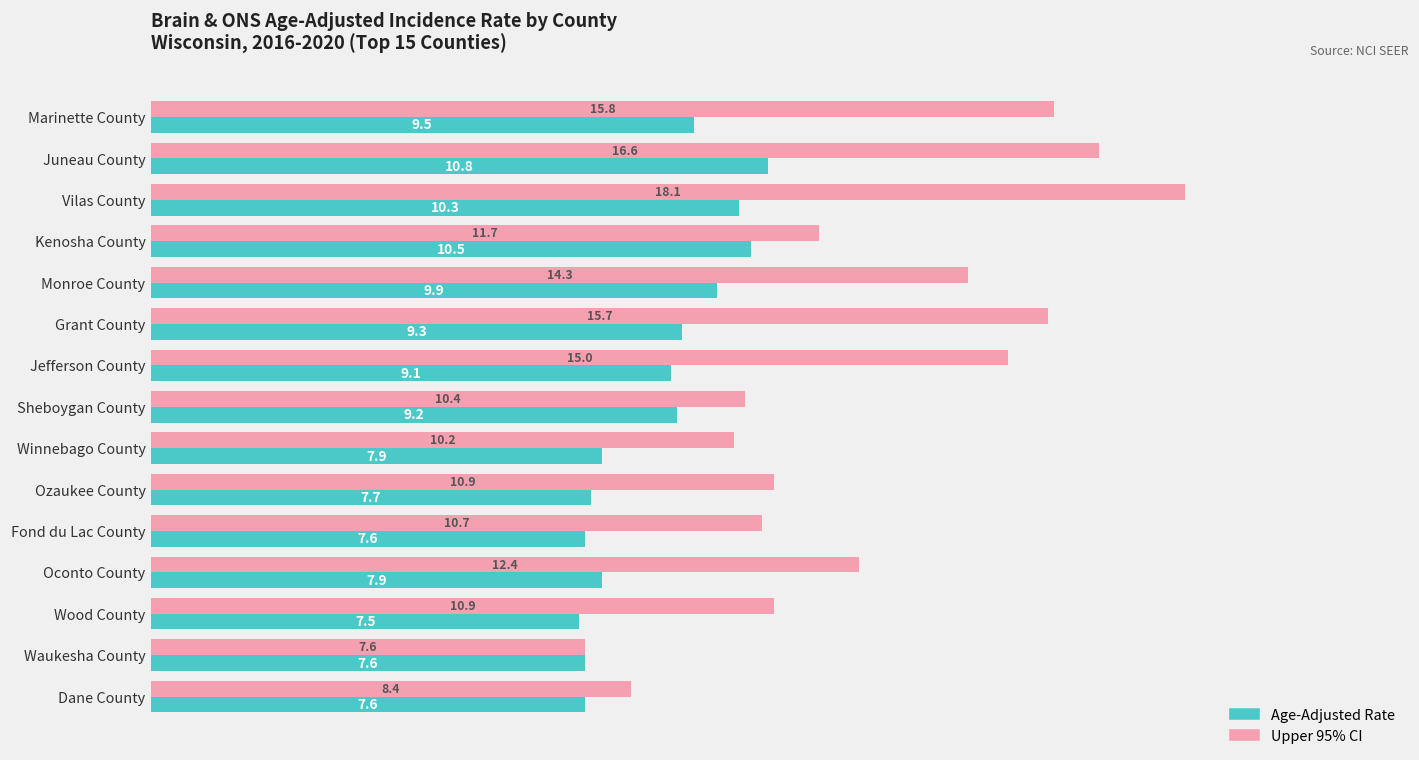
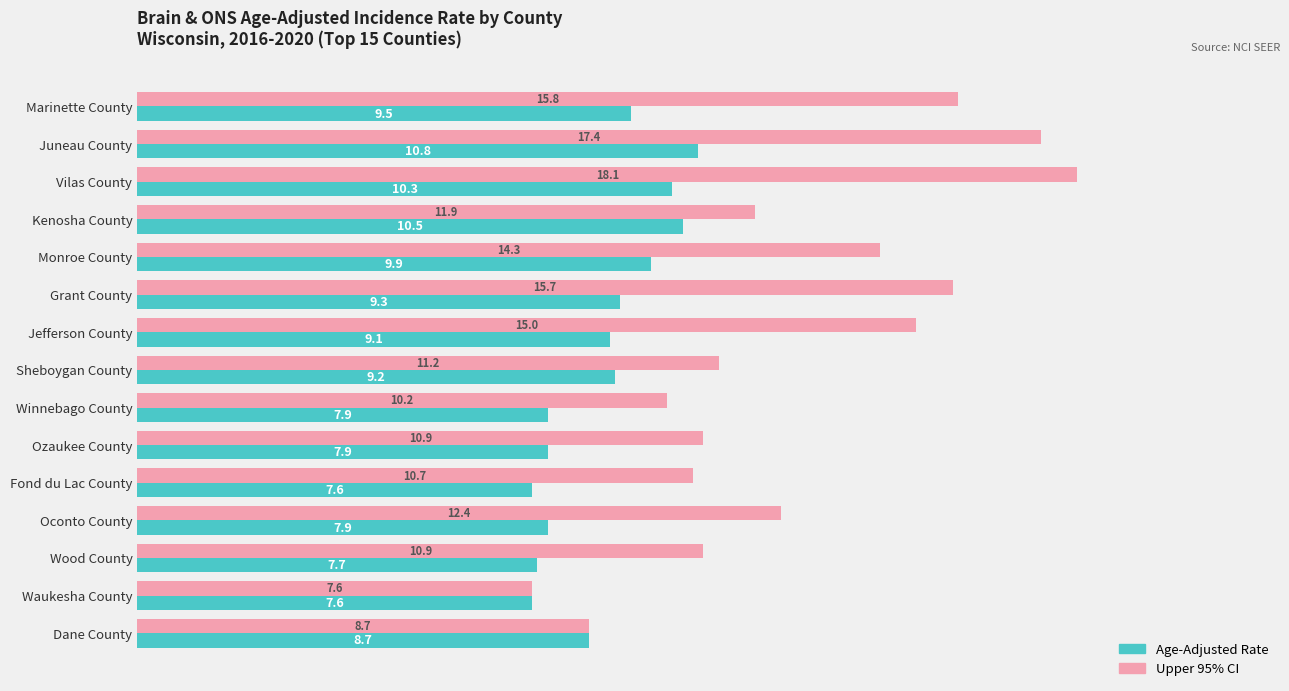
Upper 95% CI, Juneau County: 16.6 -> 17.4
Upper 95% CI, Kenosha County: 11.7 -> 11.9
Upper 95% CI, Sheboygan County: 10.4 -> 11.2
Age-Adjusted Rate, Ozaukee County: 7.7 -> 7.9
Age-Adjusted Rate, Wood County: 7.5 -> 7.7
Upper 95% CI, Dane County: 8.4 -> 8.7
Age-Adjusted Rate, Dane County: 7.6 -> 8.7
